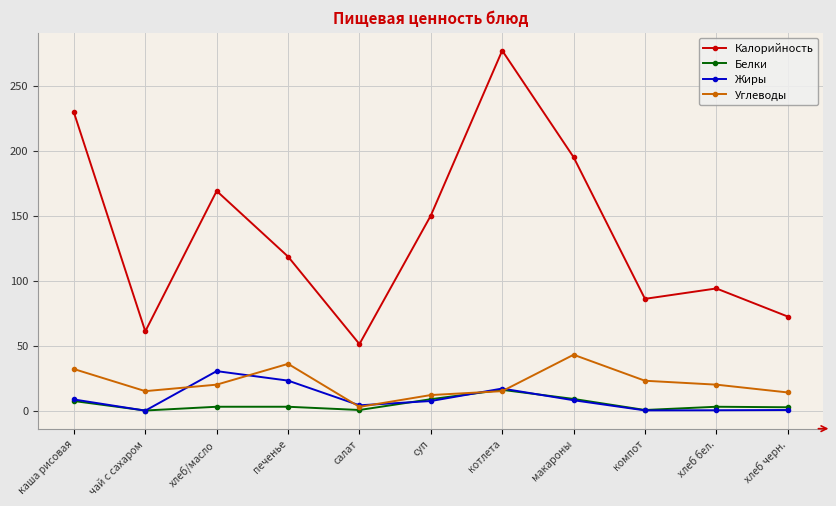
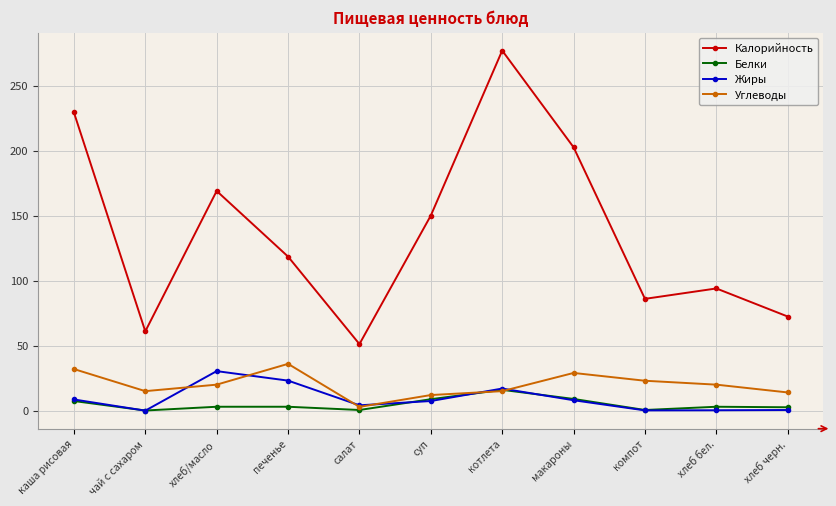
Калорийность, макароны: 195 -> 203
Углеводы, макароны: 43 -> 29
